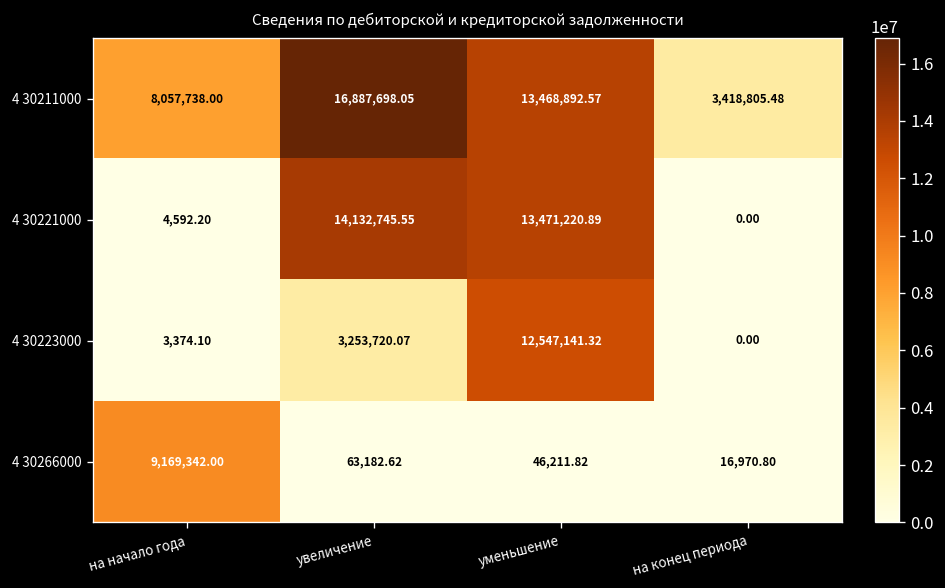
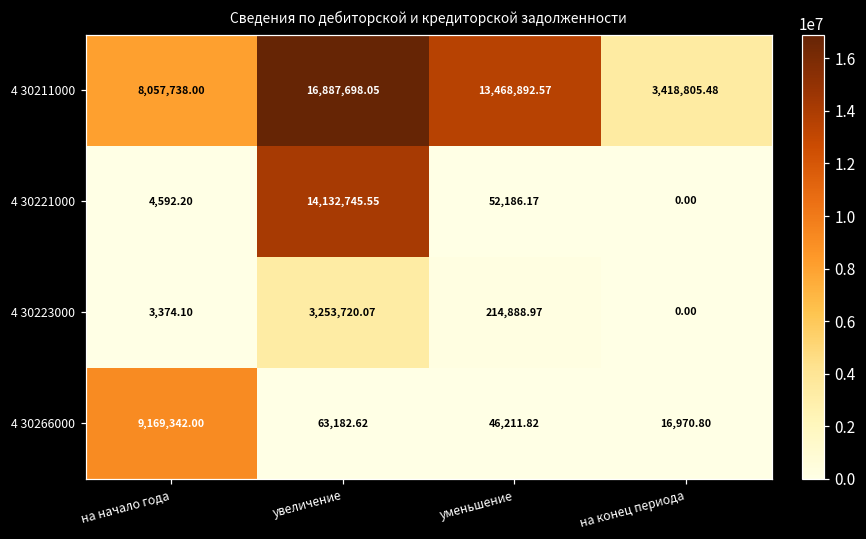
4 30221000, уменьшение: 13,471,220.89 -> 52,186.17
4 30223000, уменьшение: 12,547,141.32 -> 214,888.97
